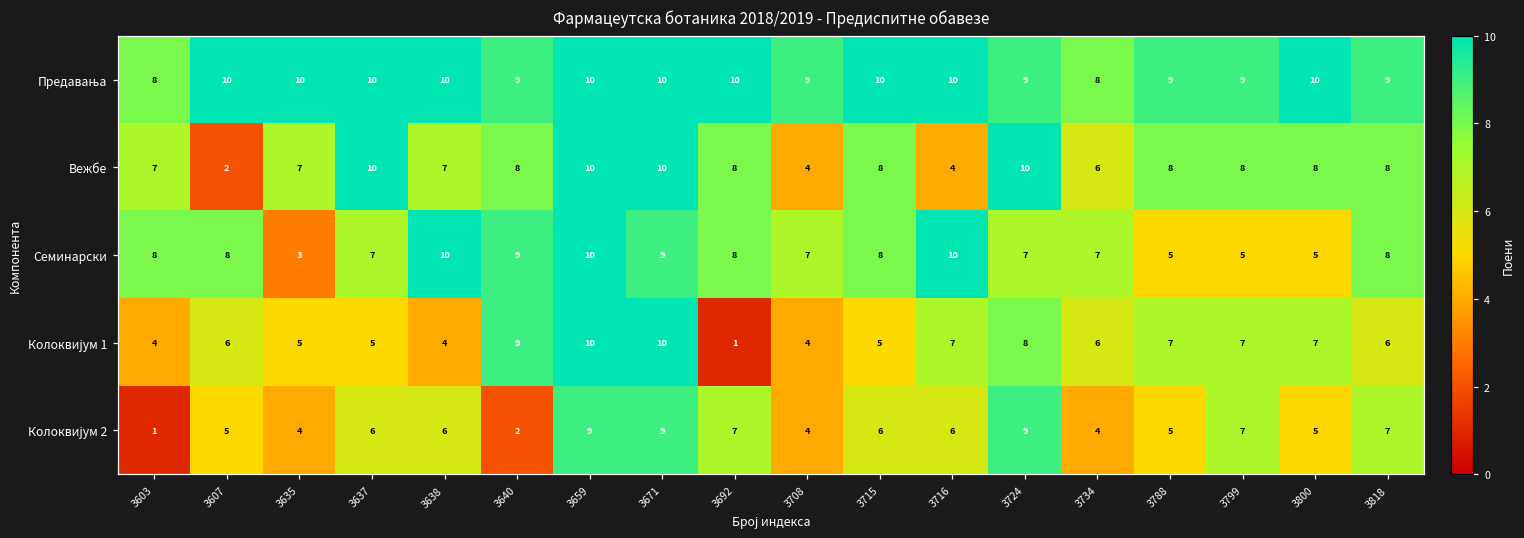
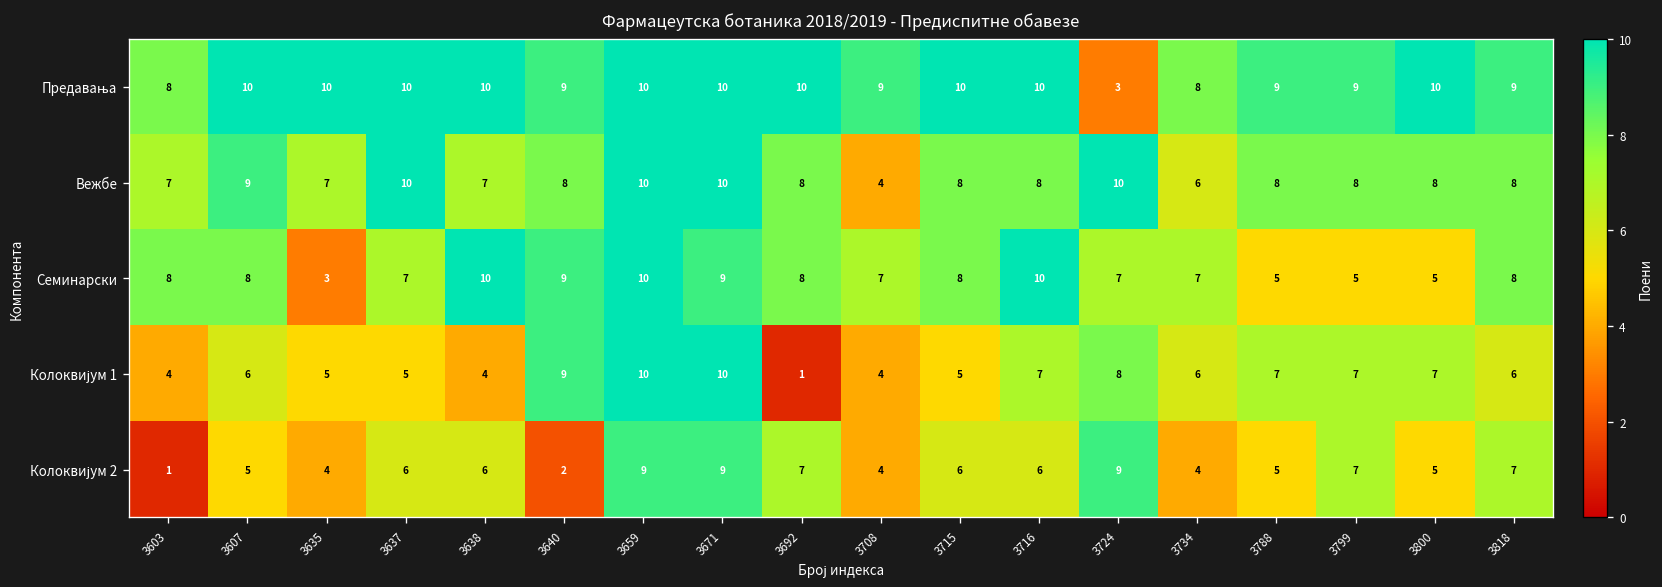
Предавања, 3724: 9 -> 3
Вежбе, 3607: 2 -> 9
Вежбе, 3716: 4 -> 8
